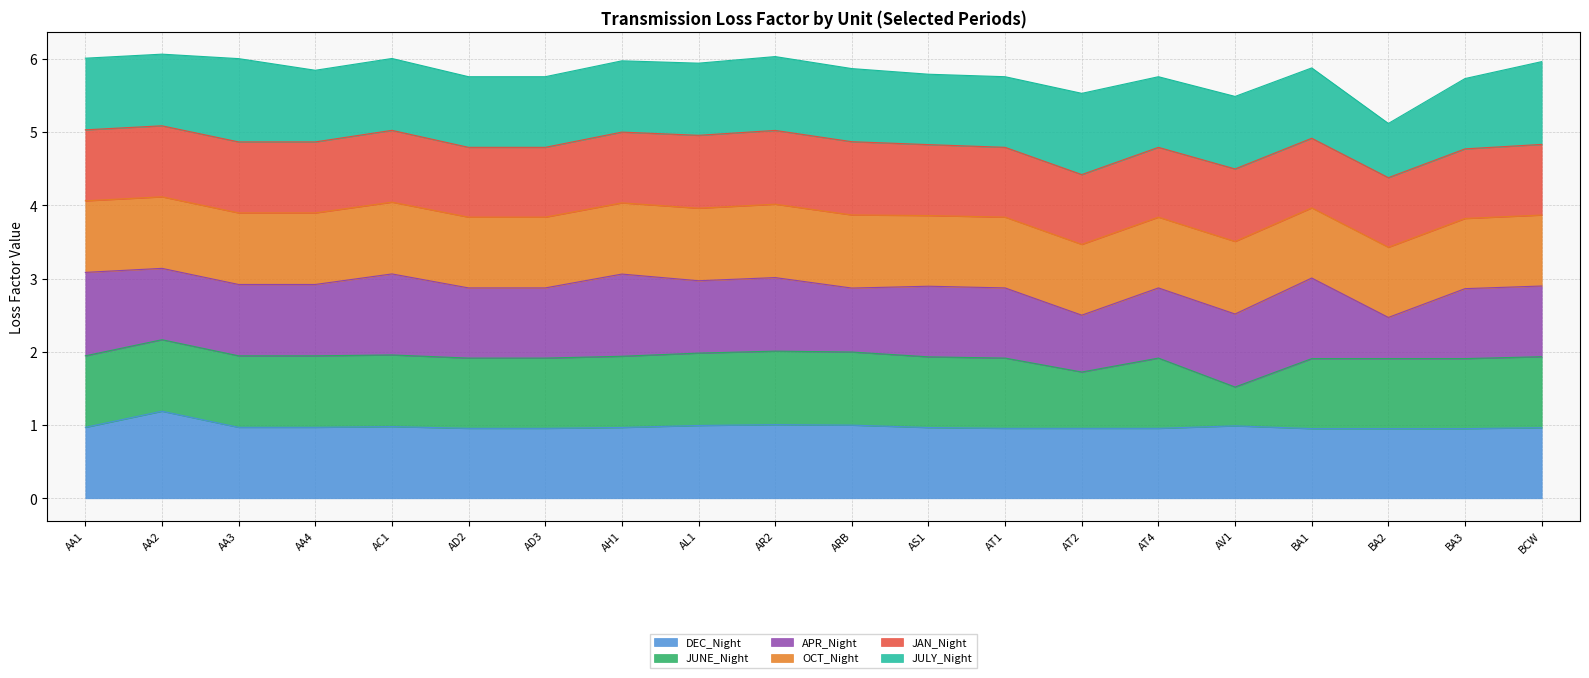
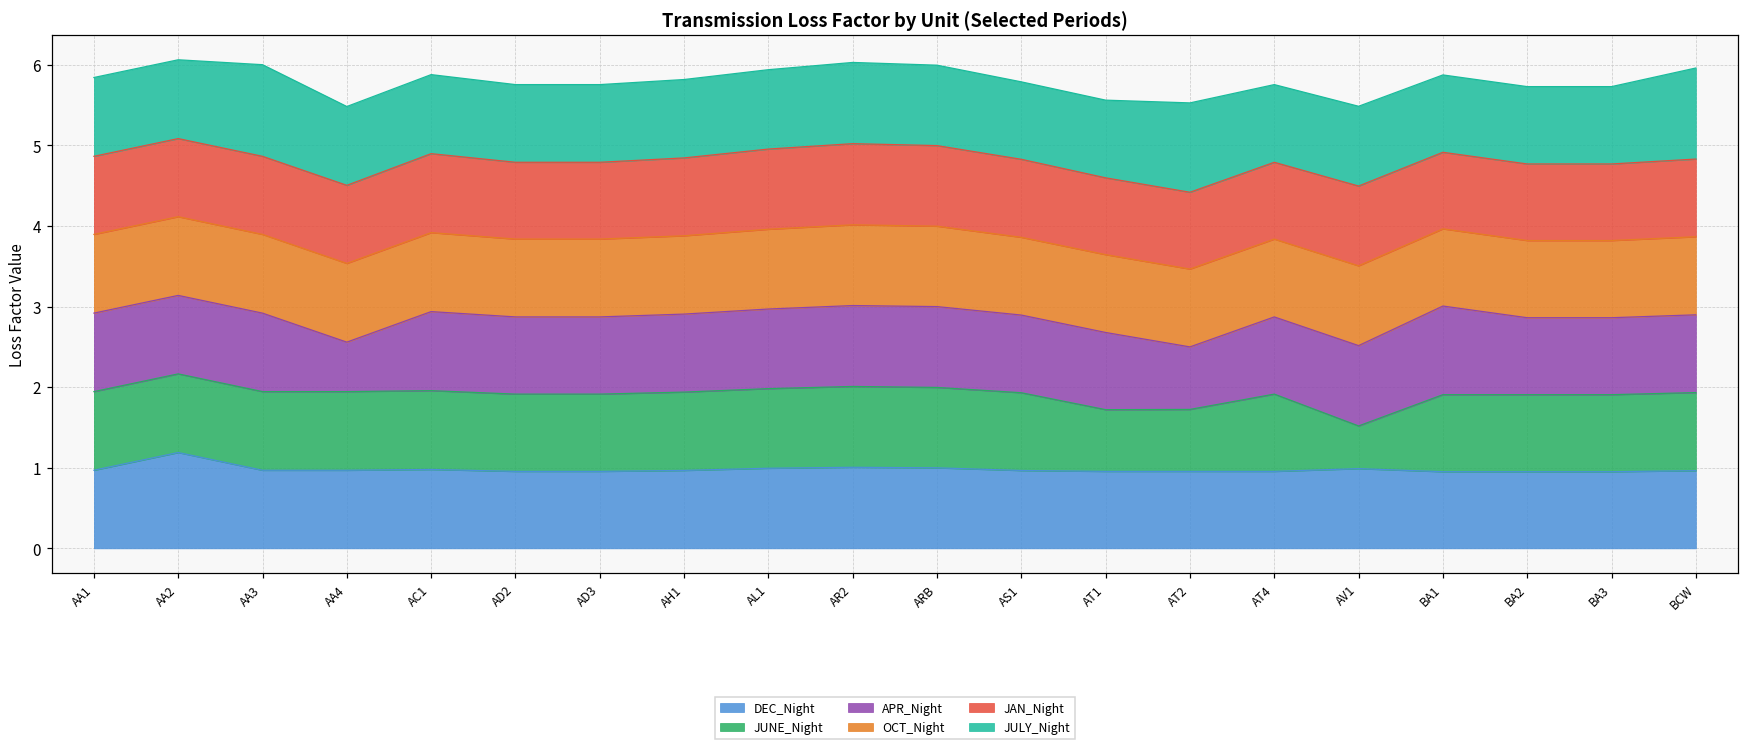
APR_Night, AA1: 1.1 -> 1.0
APR_Night, AA4: 1.0 -> 0.6
APR_Night, AC1: 1.1 -> 1.0
APR_Night, AH1: 1.1 -> 1.0
APR_Night, ARB: 0.9 -> 1.0
JUNE_Night, AT1: 1.0 -> 0.8
APR_Night, BA2: 0.6 -> 1.0
JULY_Night, BA2: 0.7 -> 1.0
